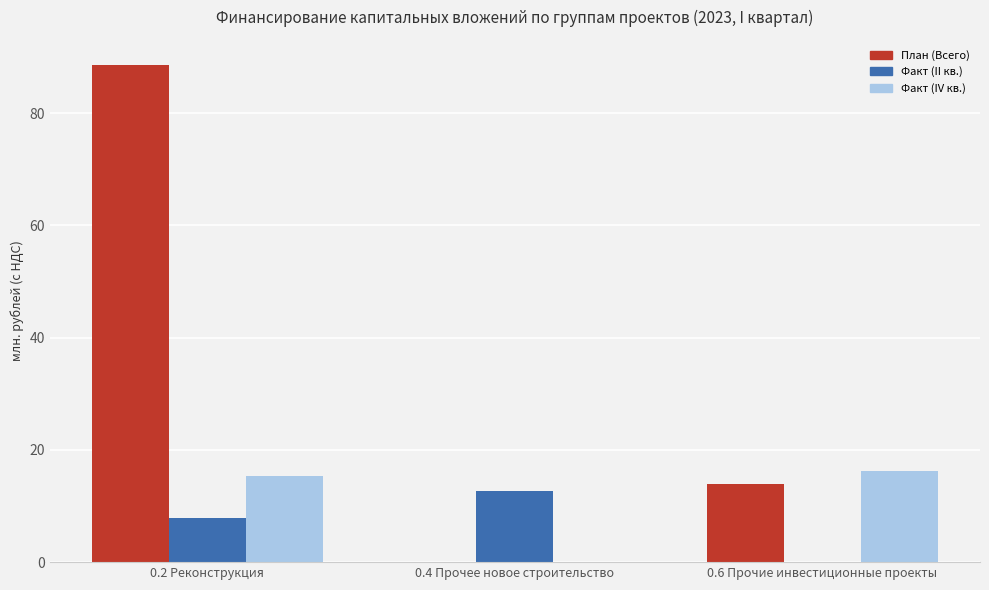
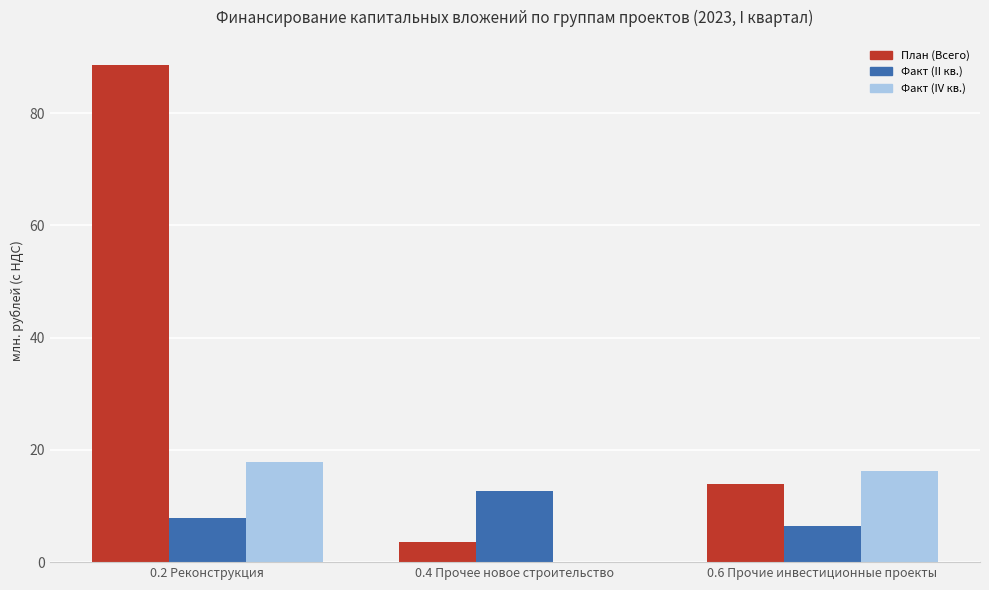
Факт (IV кв.), 0.2 Реконструкция: 15 -> 18
План (Всего), 0.4 Прочее новое строительство: 0 -> 4
Факт (II кв.), 0.6 Прочие инвестиционные проекты: 0 -> 7
